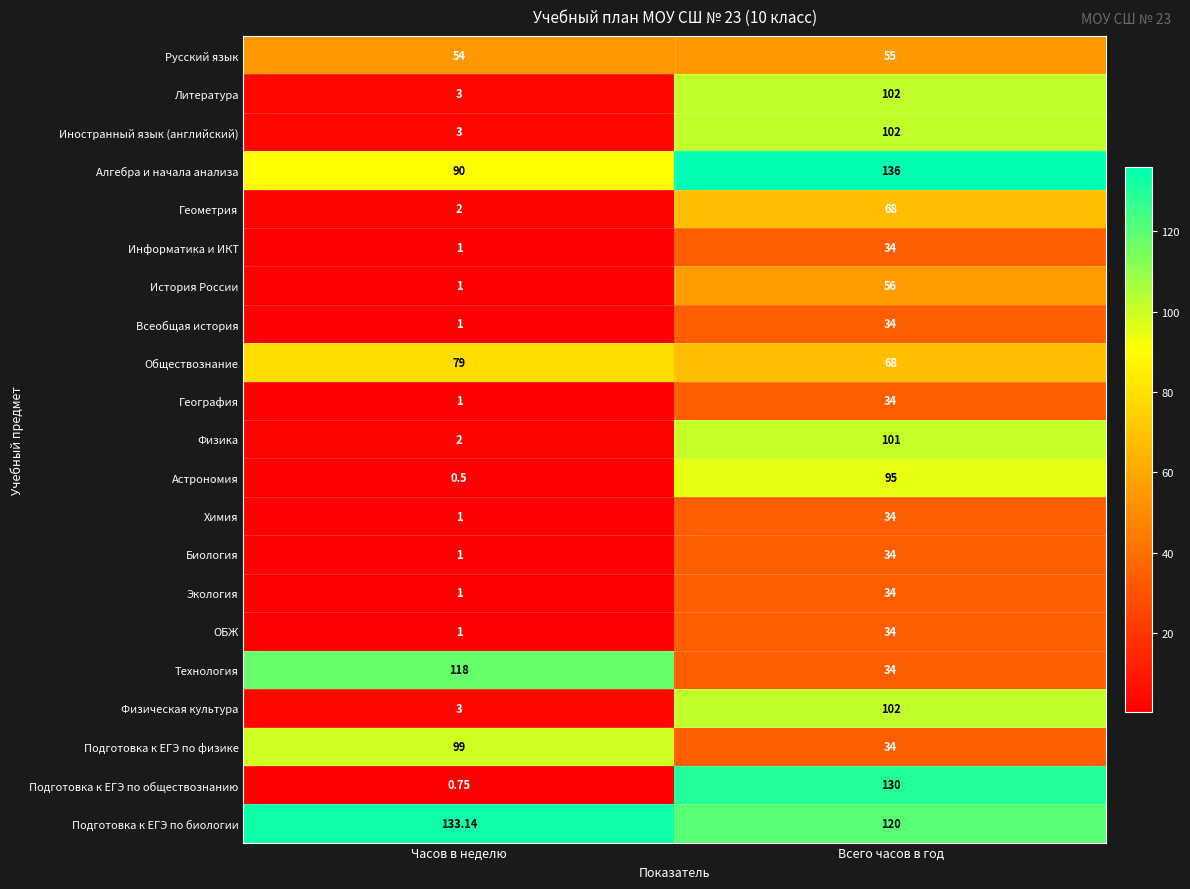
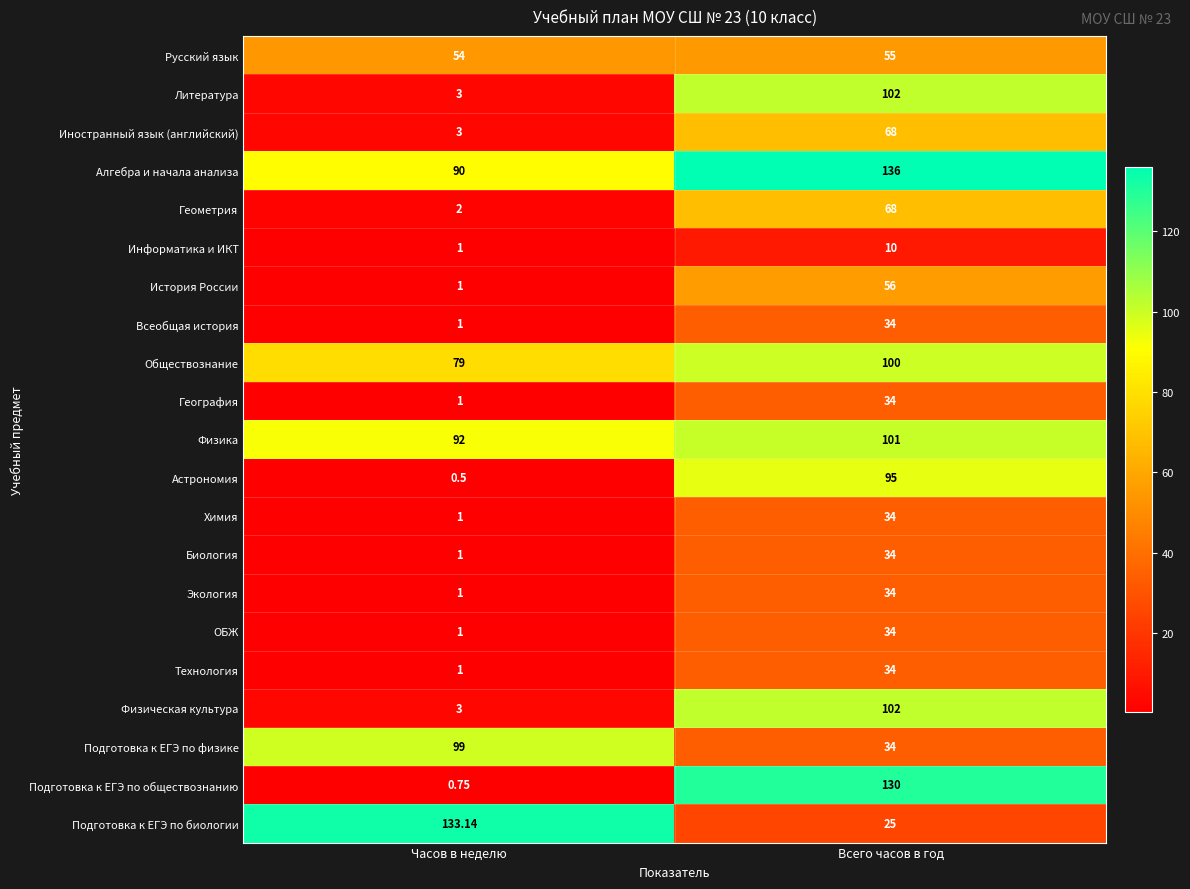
Иностранный язык (английский), Всего часов в год: 102 -> 68
Информатика и ИКТ, Всего часов в год: 34 -> 10
Обществознание, Всего часов в год: 68 -> 100
Физика, Часов в неделю: 2 -> 92
Технология, Часов в неделю: 118 -> 1
Подготовка к ЕГЭ по биологии, Всего часов в год: 120 -> 25
